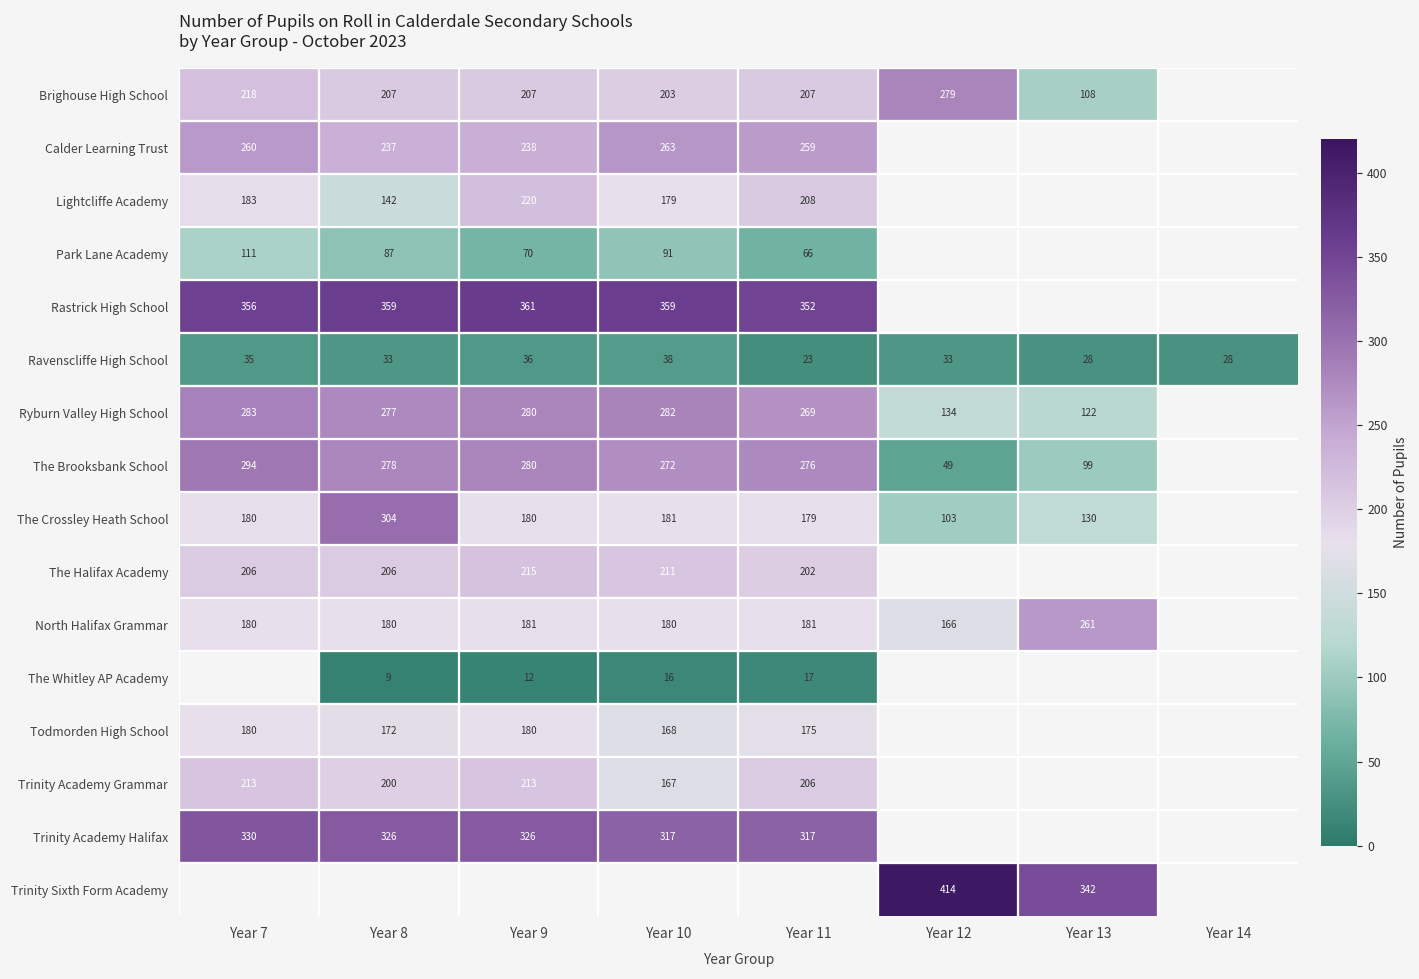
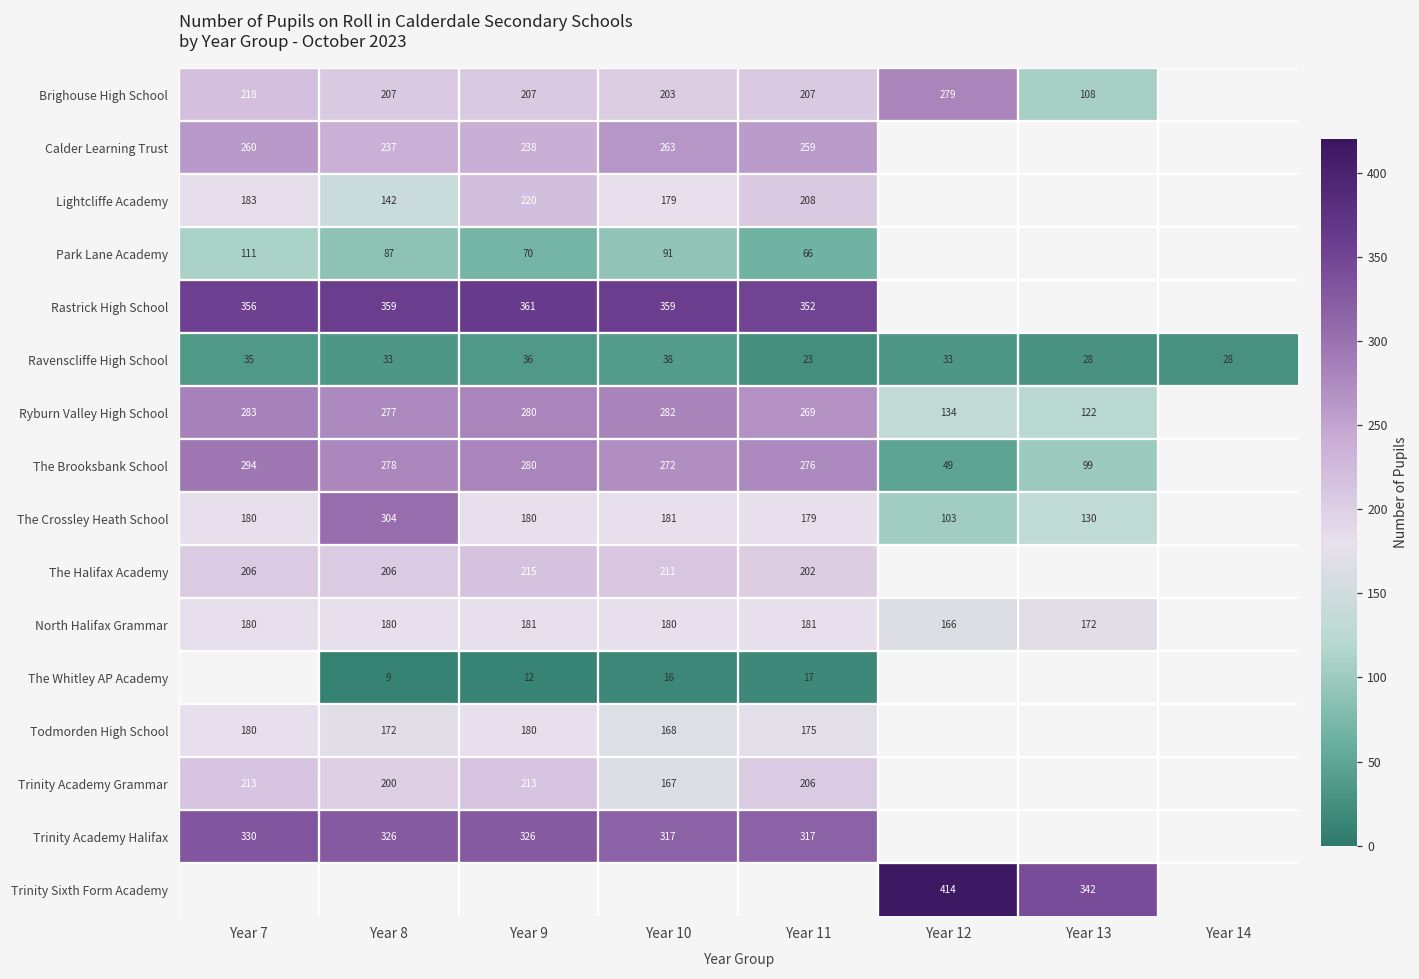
North Halifax Grammar, Year 13: 261 -> 172
